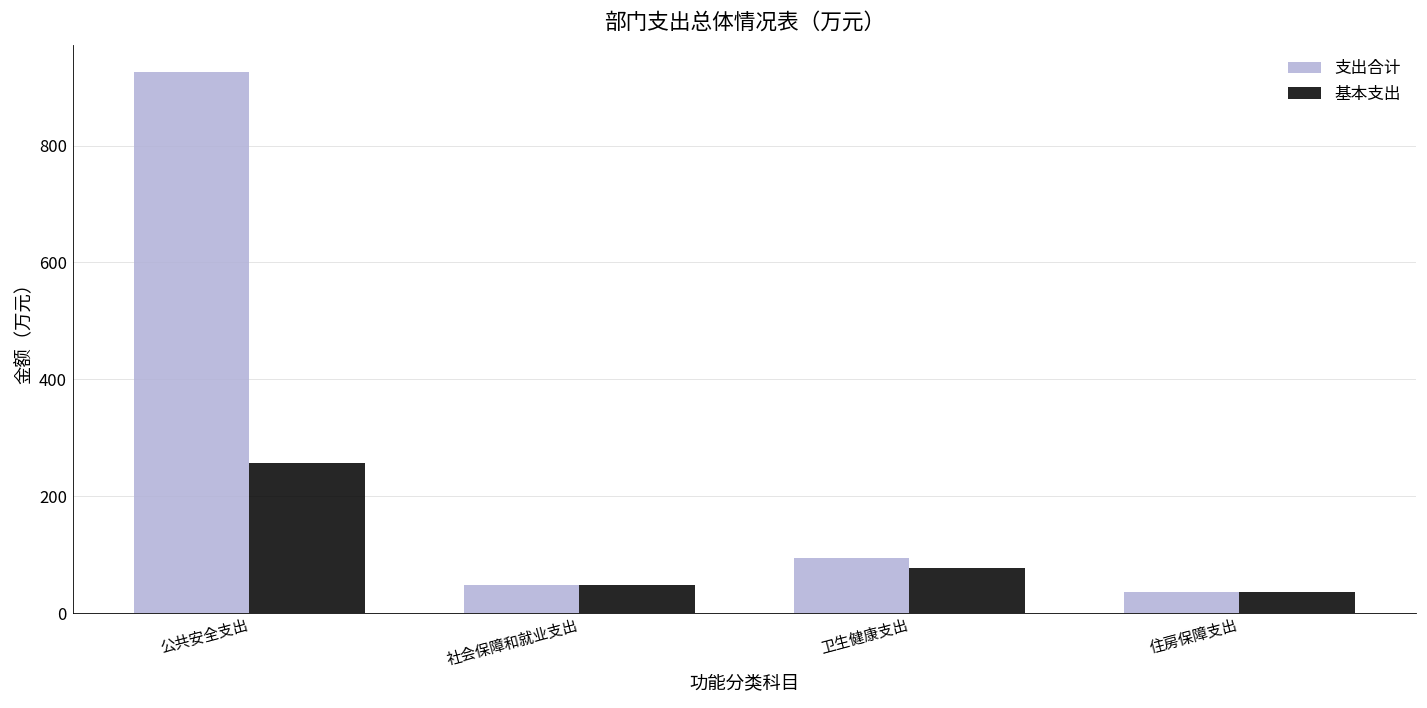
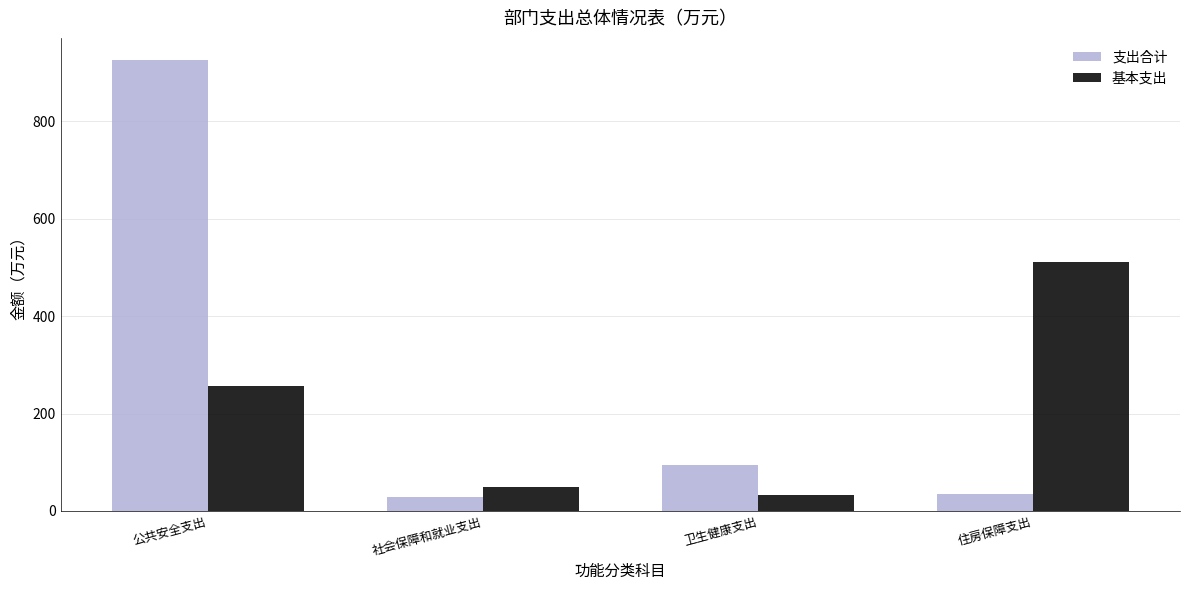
支出合计, 社会保障和就业支出: 50 -> 30
基本支出, 卫生健康支出: 80 -> 30
基本支出, 住房保障支出: 40 -> 510
